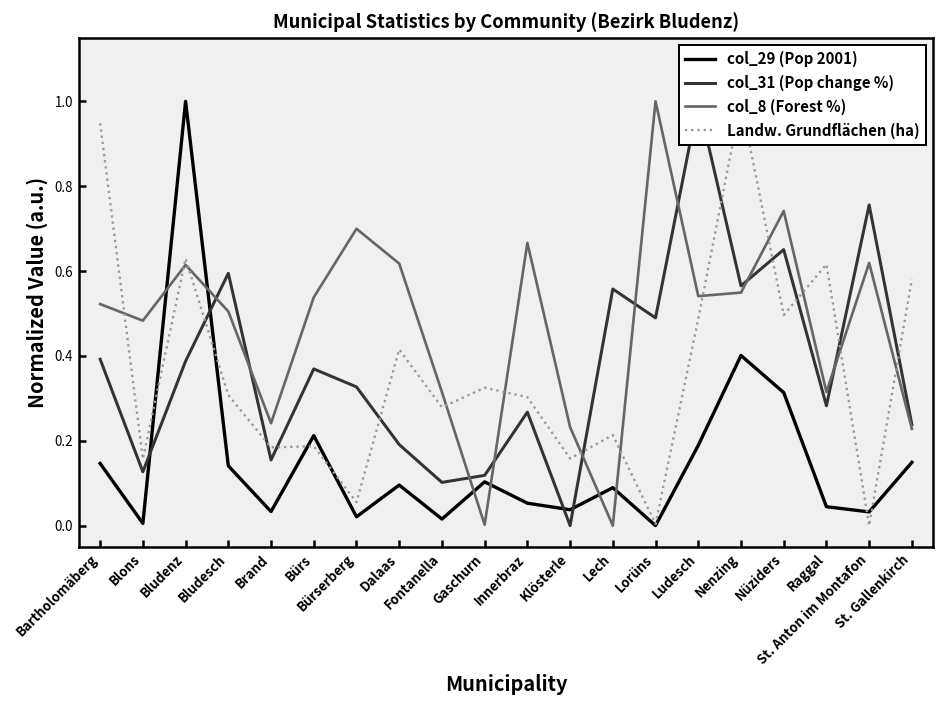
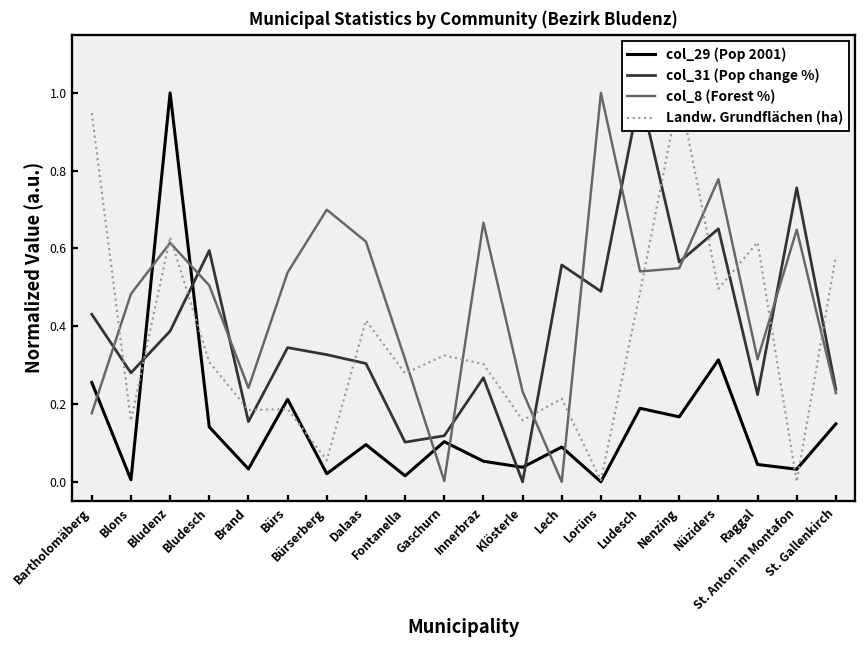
col_29 (Pop 2001), Bartholomäberg: 0.15 -> 0.26
col_31 (Pop change %), Bartholomäberg: 0.39 -> 0.43
col_8 (Forest %), Bartholomäberg: 0.52 -> 0.18
col_31 (Pop change %), Blons: 0.13 -> 0.28
col_31 (Pop change %), Bürs: 0.37 -> 0.34
col_31 (Pop change %), Dalaas: 0.19 -> 0.30
col_29 (Pop 2001), Nenzing: 0.40 -> 0.17
col_8 (Forest %), Nüziders: 0.74 -> 0.78
col_31 (Pop change %), Raggal: 0.28 -> 0.22
col_8 (Forest %), St. Anton im Montafon: 0.62 -> 0.65
